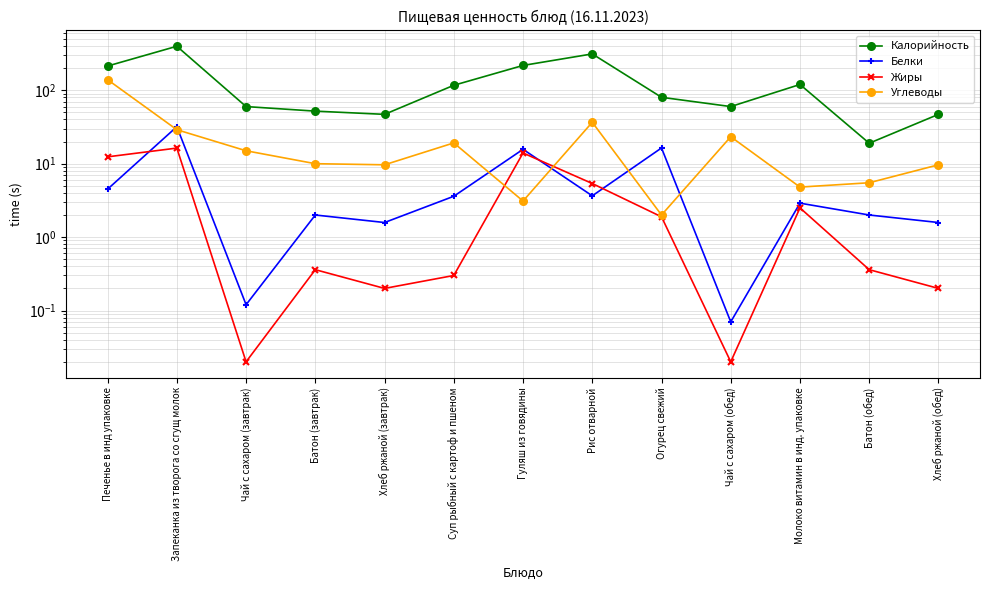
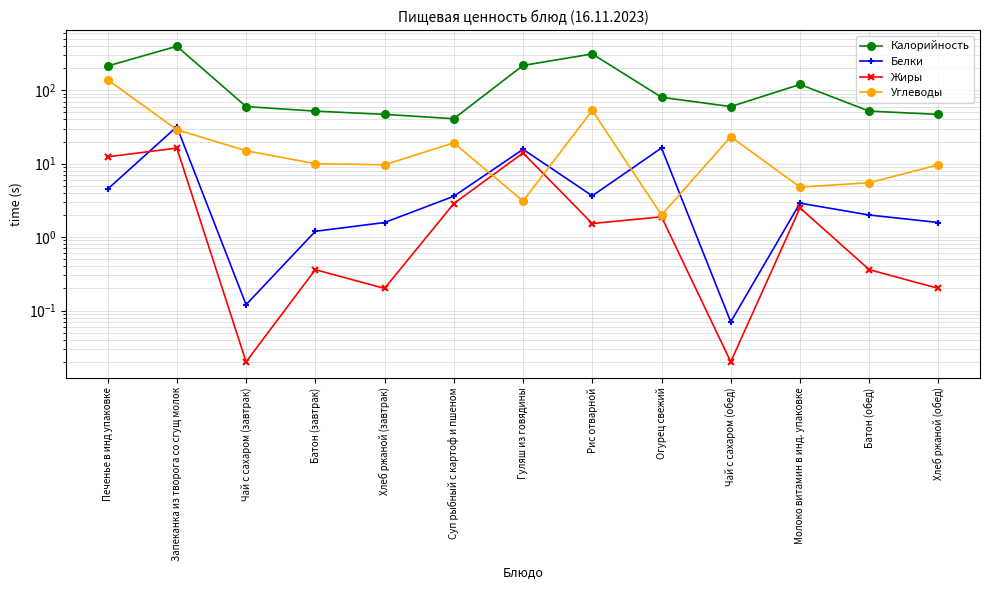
Белки, Батон (завтрак): 2.0 -> 1.2
Калорийность, Суп рыбный с картоф и пшеном: 120 -> 40
Жиры, Суп рыбный с картоф и пшеном: 0.30 -> 2.9
Жиры, Рис отварной: 5 -> 1.5
Углеводы, Рис отварной: 40 -> 50
Калорийность, Батон (обед): 19 -> 50
